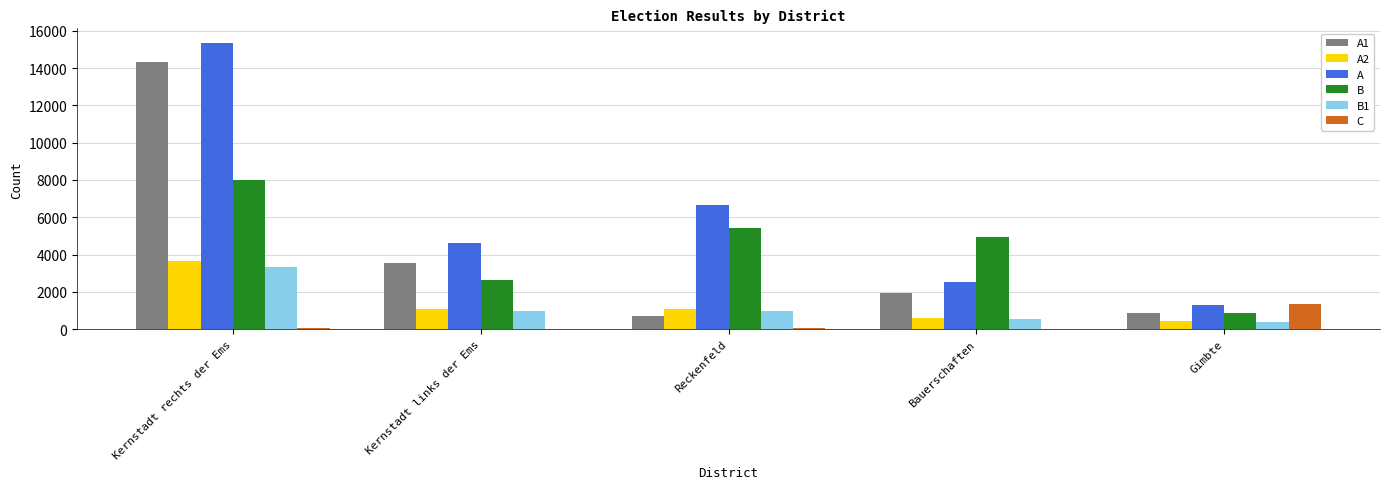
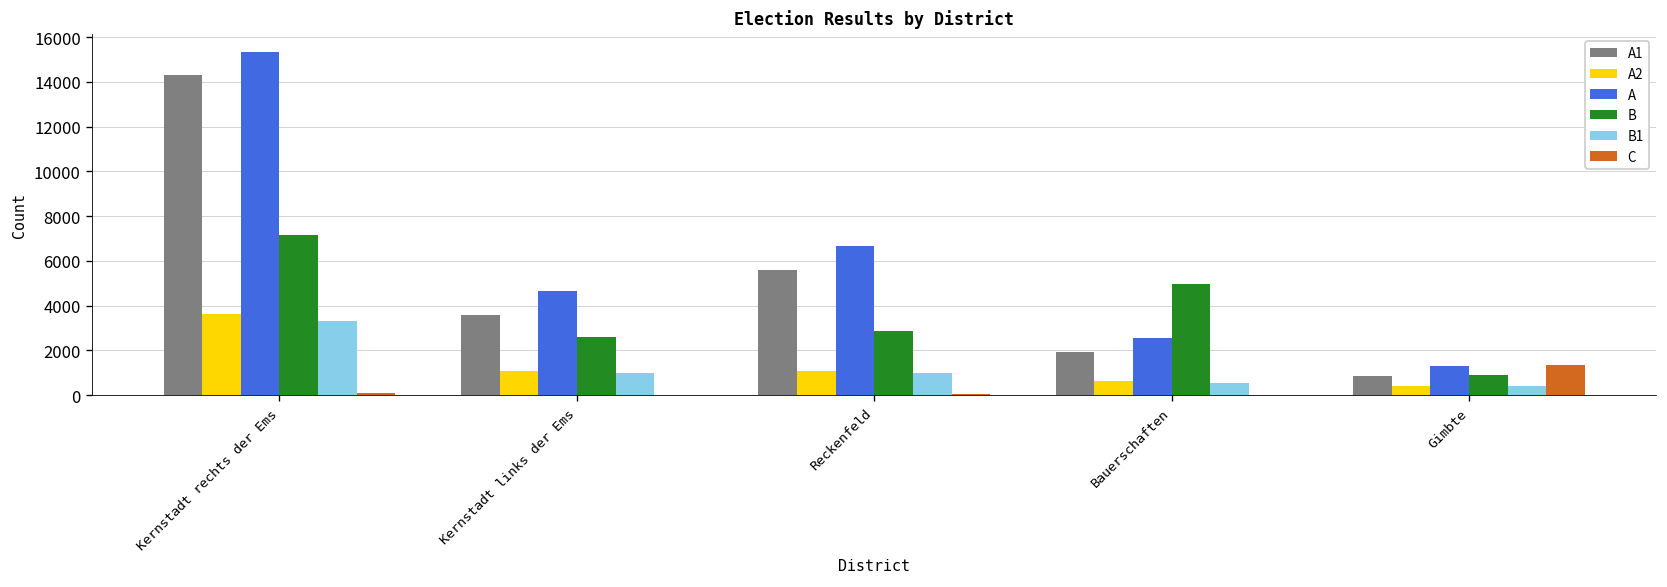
B, Kernstadt rechts der Ems: 8000 -> 7100
A1, Reckenfeld: 700 -> 5600
B, Reckenfeld: 5400 -> 2900
